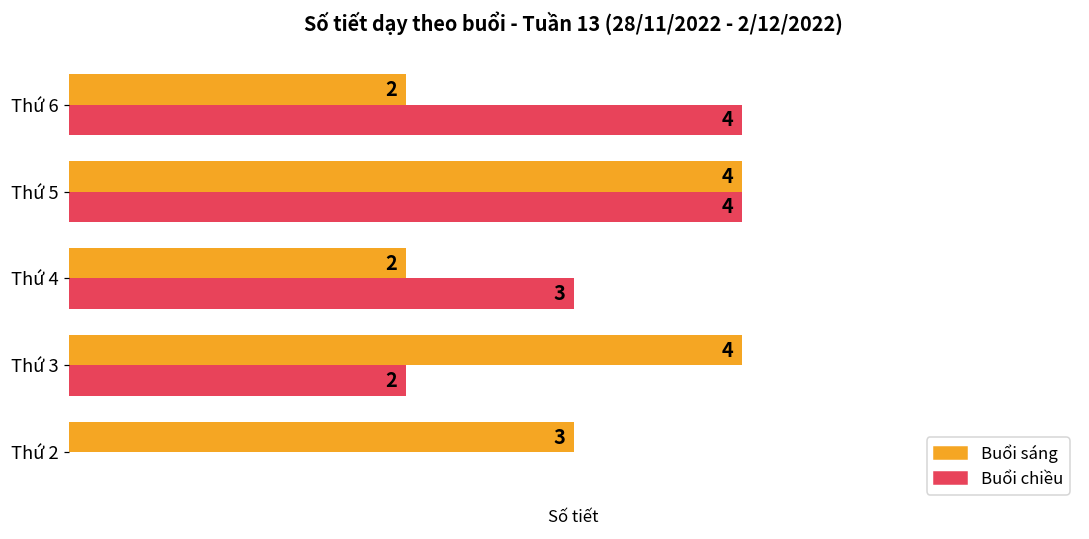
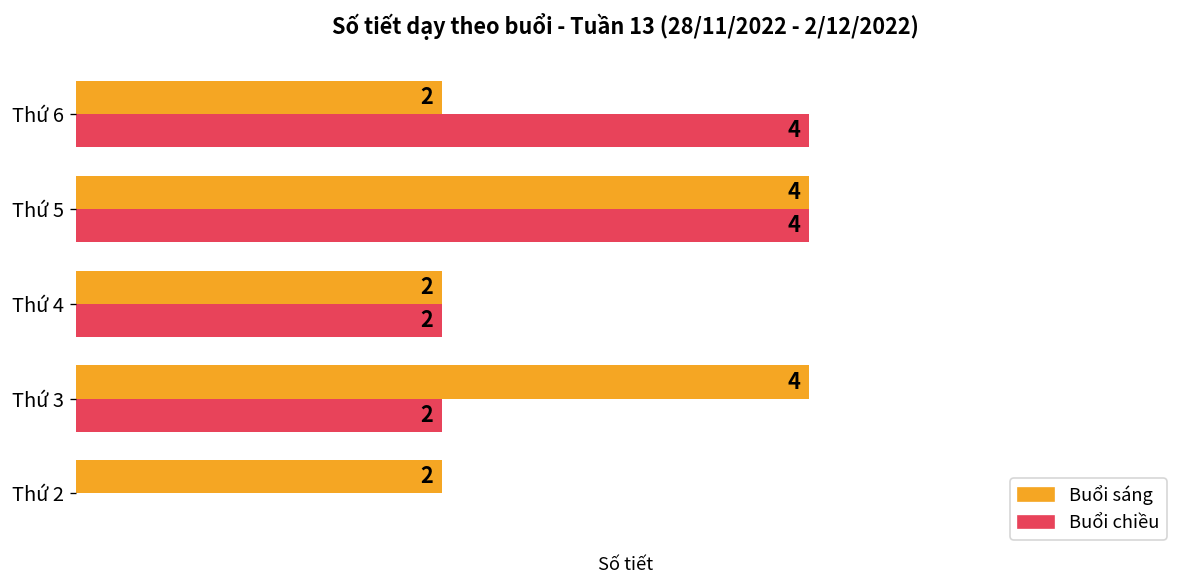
Buổi chiều, Thứ 4: 3 -> 2
Buổi sáng, Thứ 2: 3 -> 2
